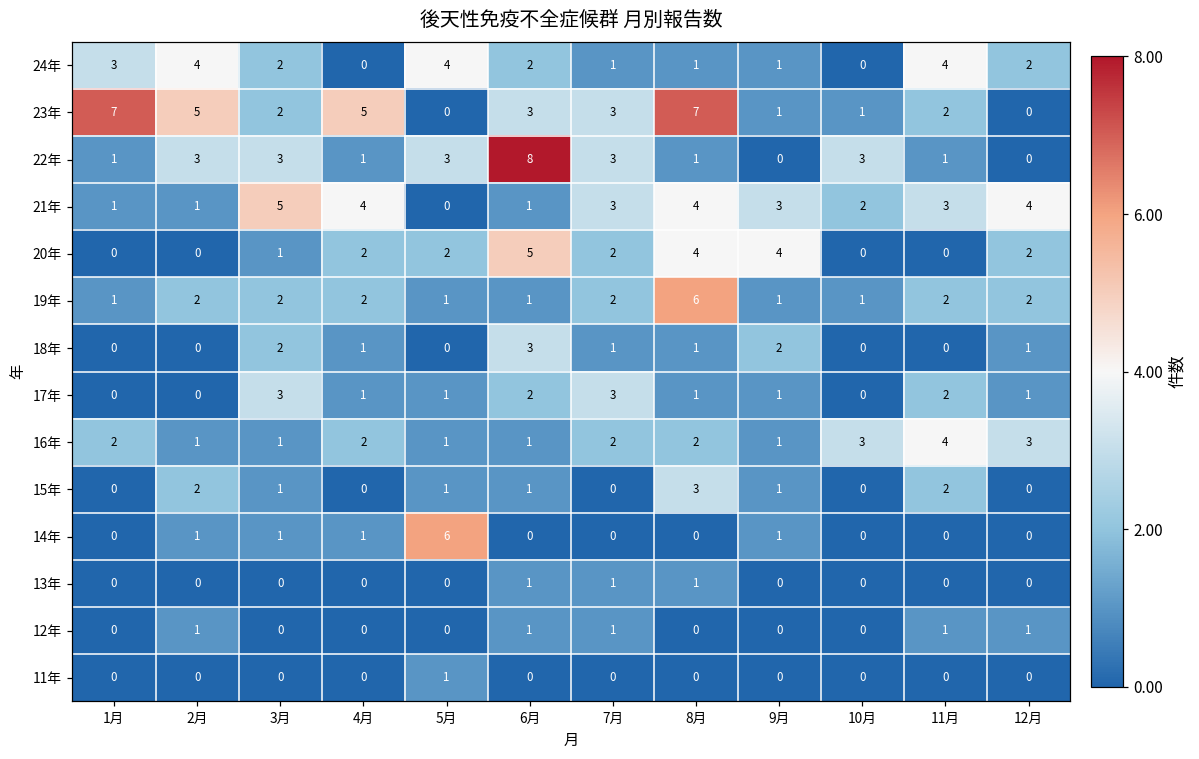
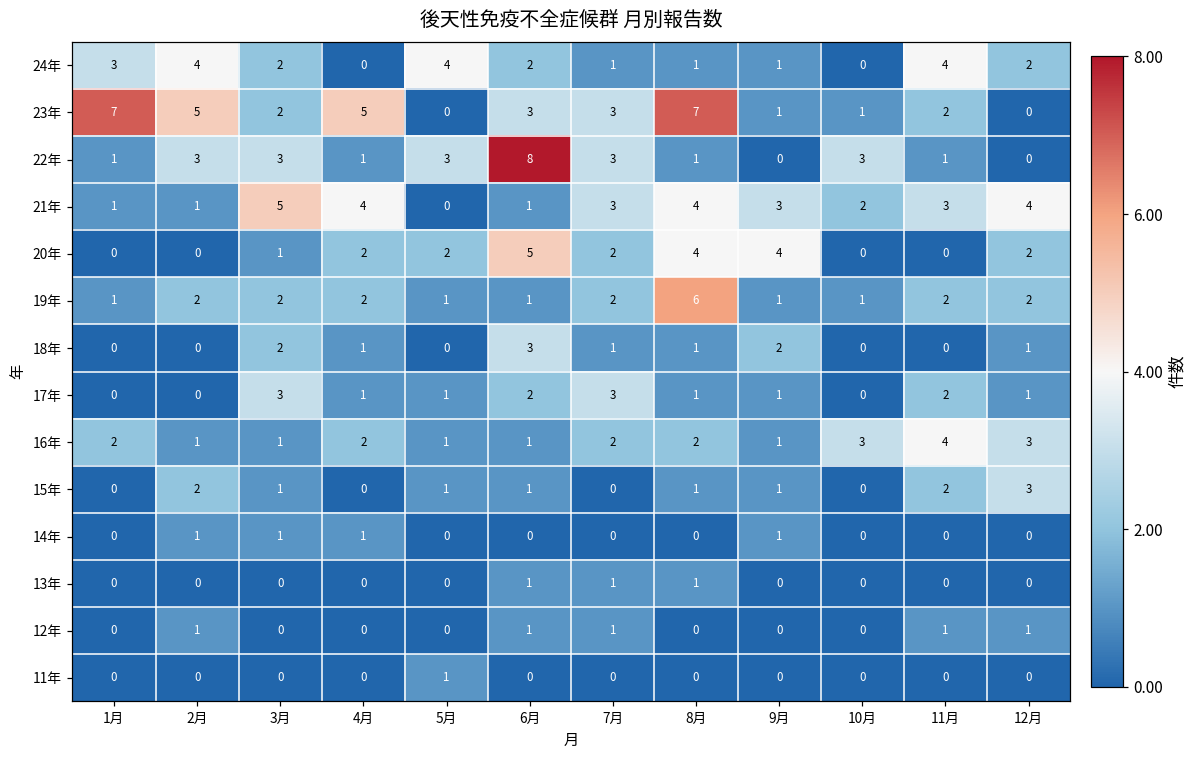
15年, 8月: 3 -> 1
15年, 12月: 0 -> 3
14年, 5月: 6 -> 0
